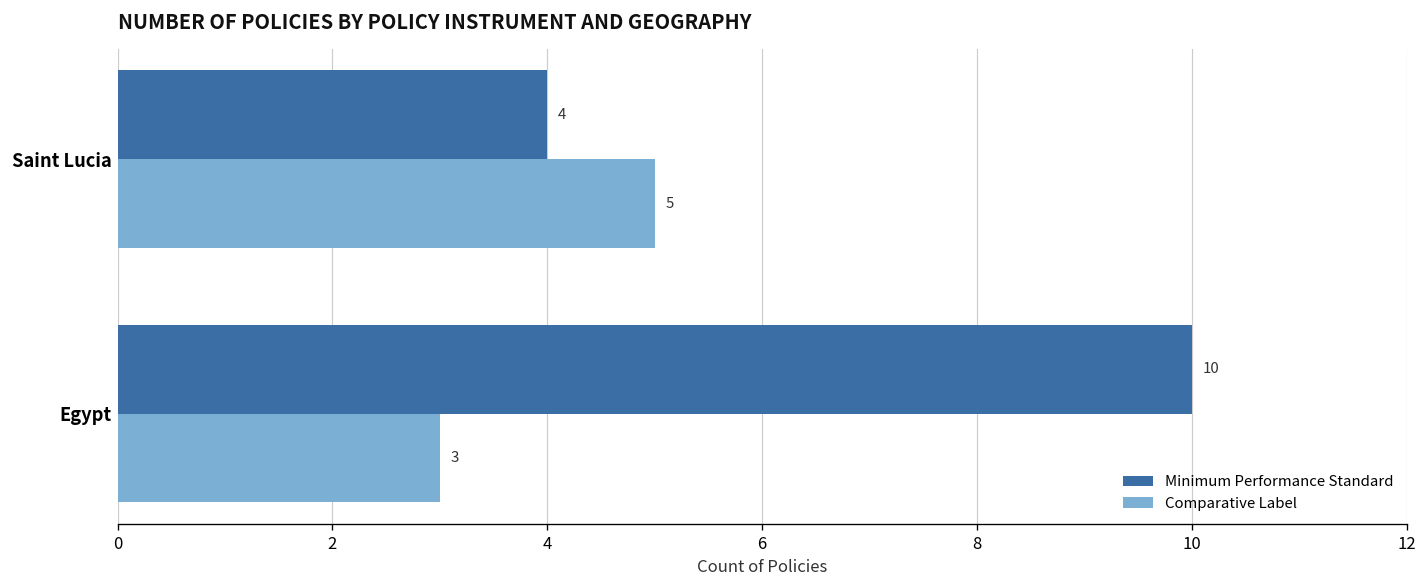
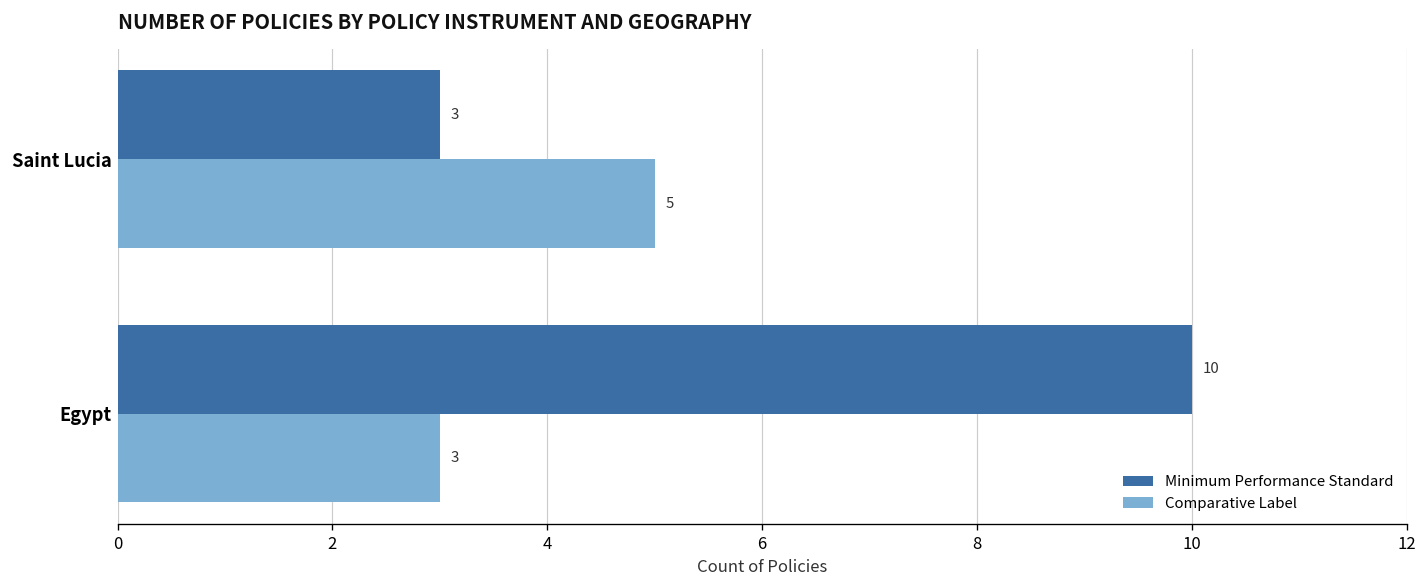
Minimum Performance Standard, Saint Lucia: 4 -> 3
